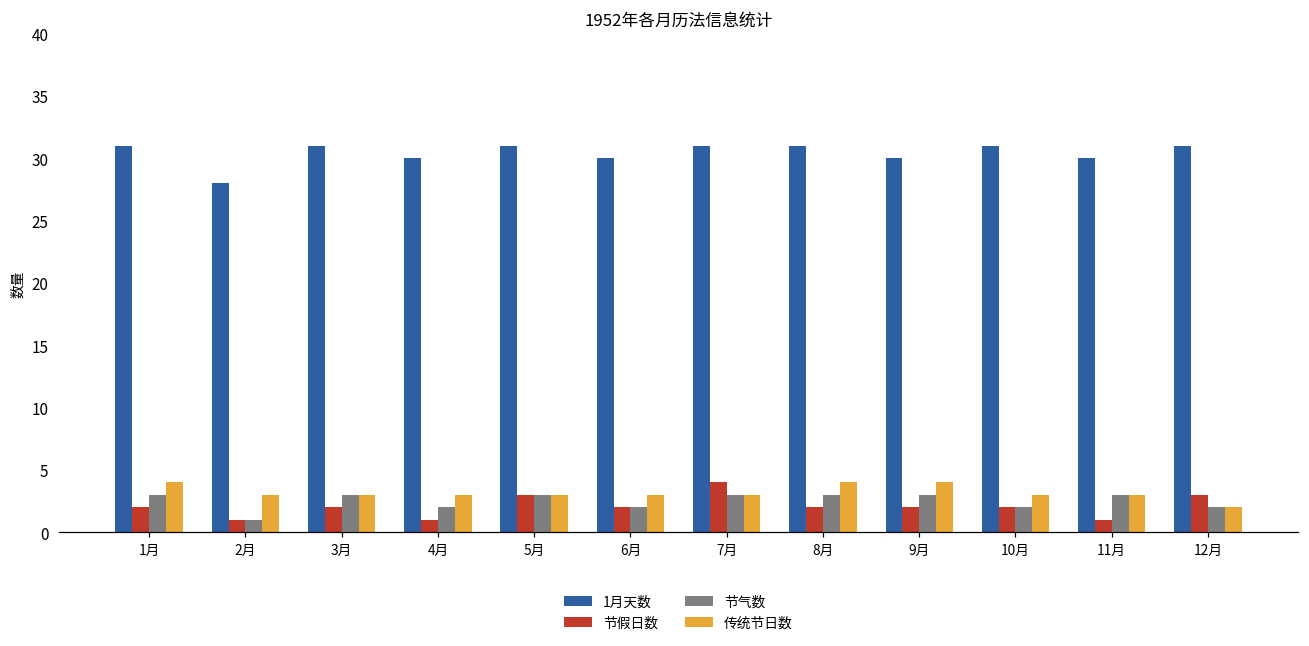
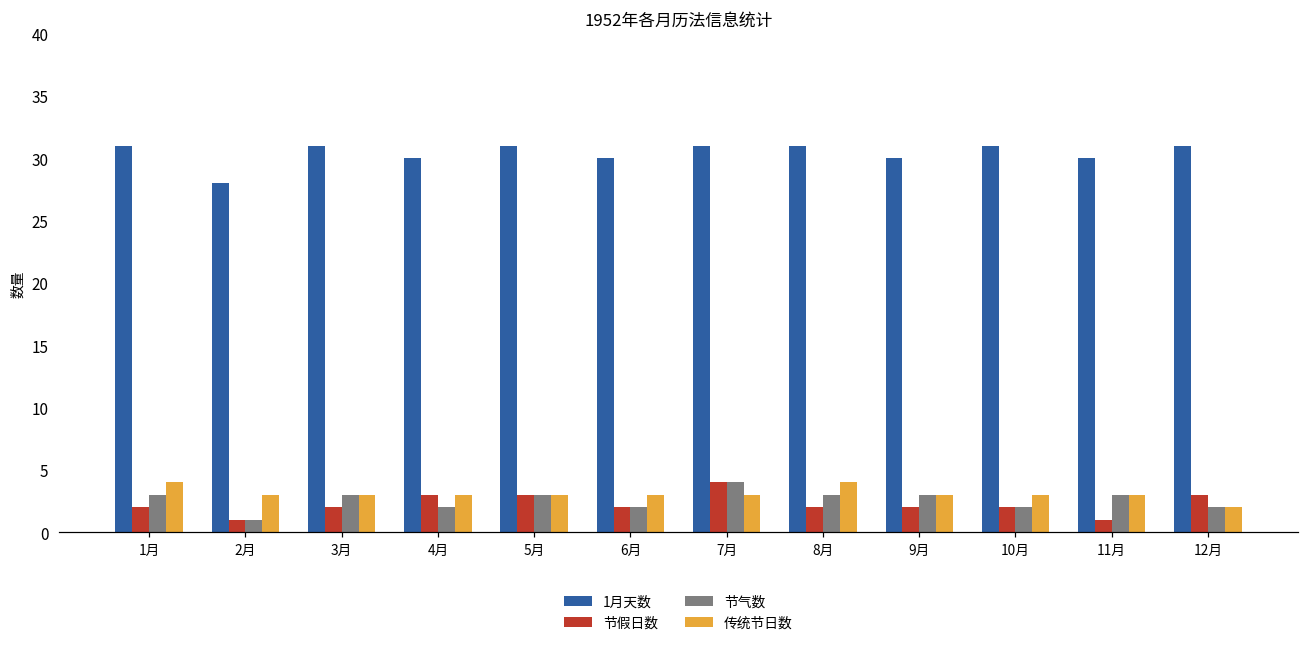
节假日数, 4月: 1 -> 3
节气数, 7月: 3 -> 4
传统节日数, 9月: 4 -> 3
